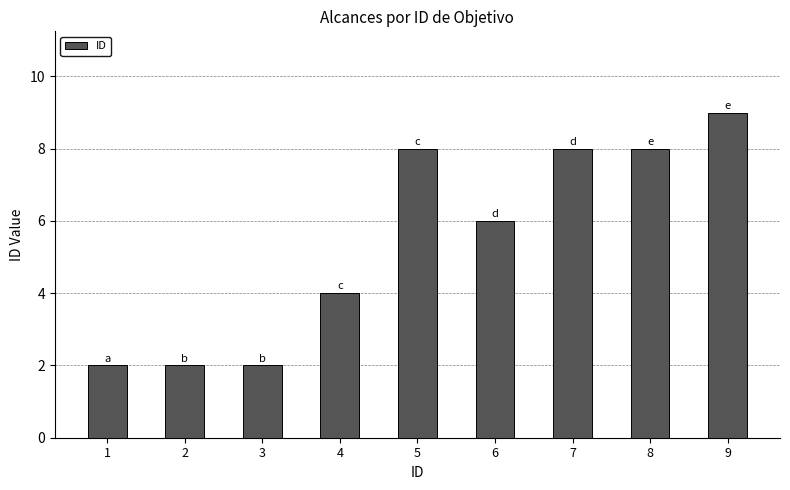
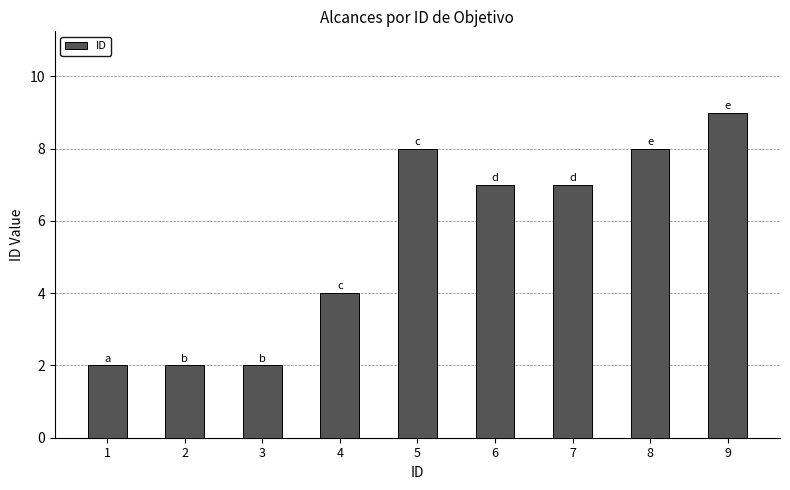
6: 6 -> 7
7: 8 -> 7
